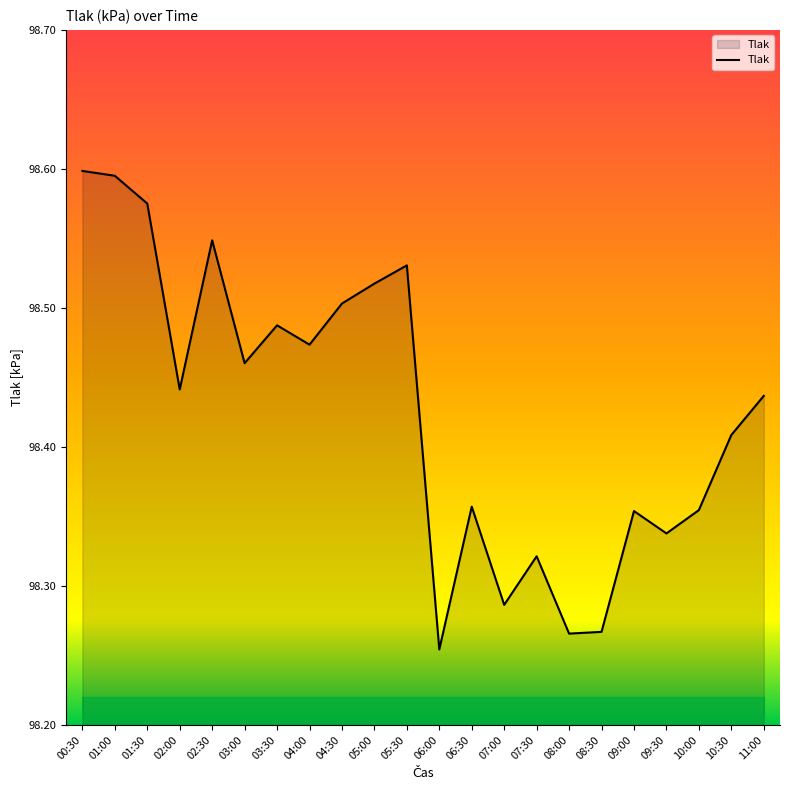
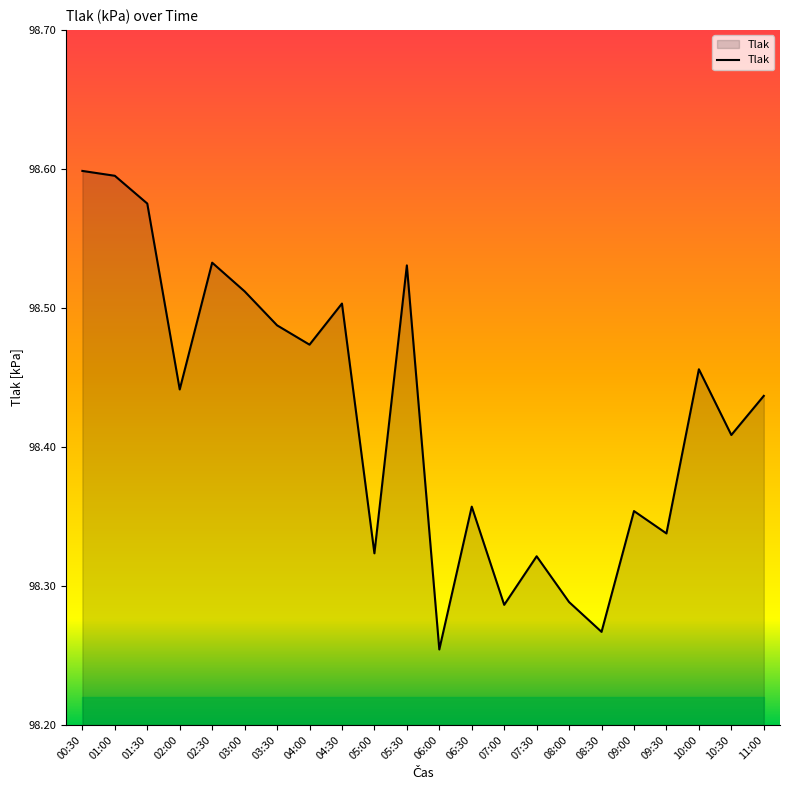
Tlak, 02:30: 98.549 -> 98.533
Tlak, 03:00: 98.460 -> 98.512
Tlak, 05:00: 98.518 -> 98.324
Tlak, 08:00: 98.266 -> 98.288
Tlak, 10:00: 98.355 -> 98.456
